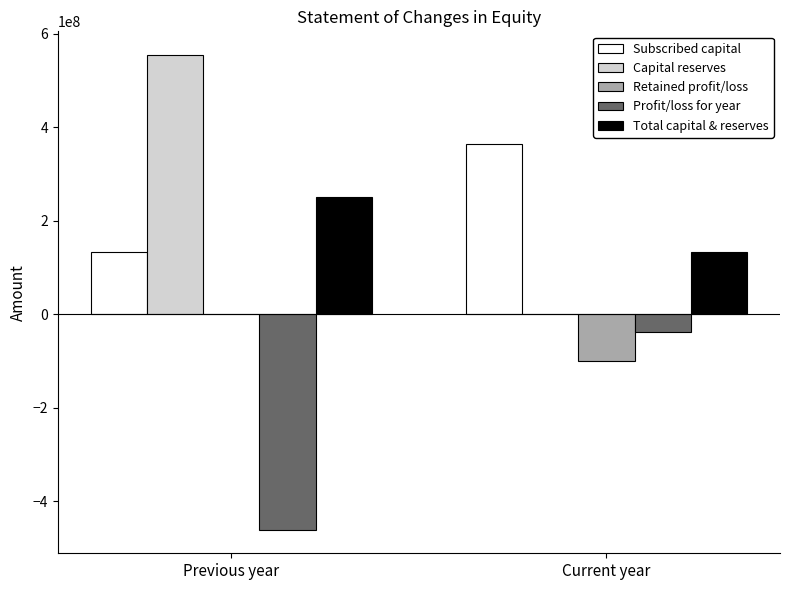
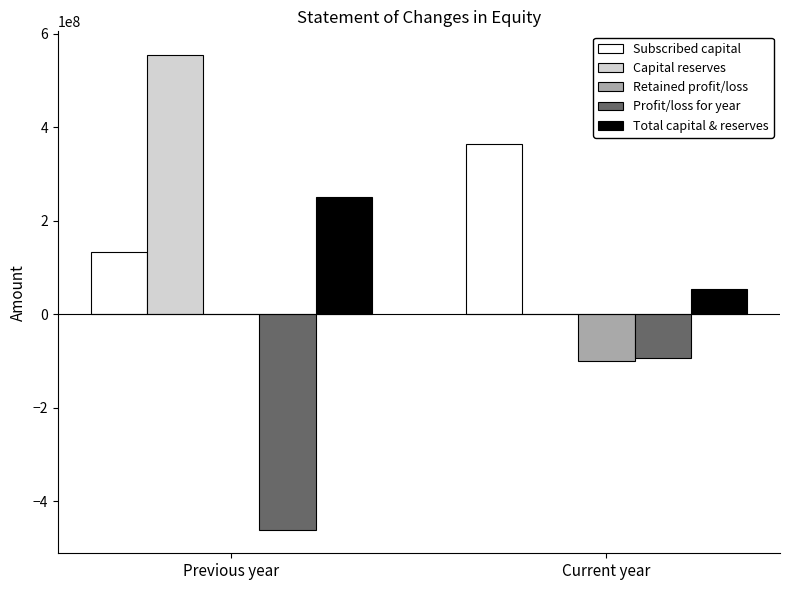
Profit/loss for year, Current year: -40000000 -> -90000000
Total capital & reserves, Current year: 130000000 -> 60000000
